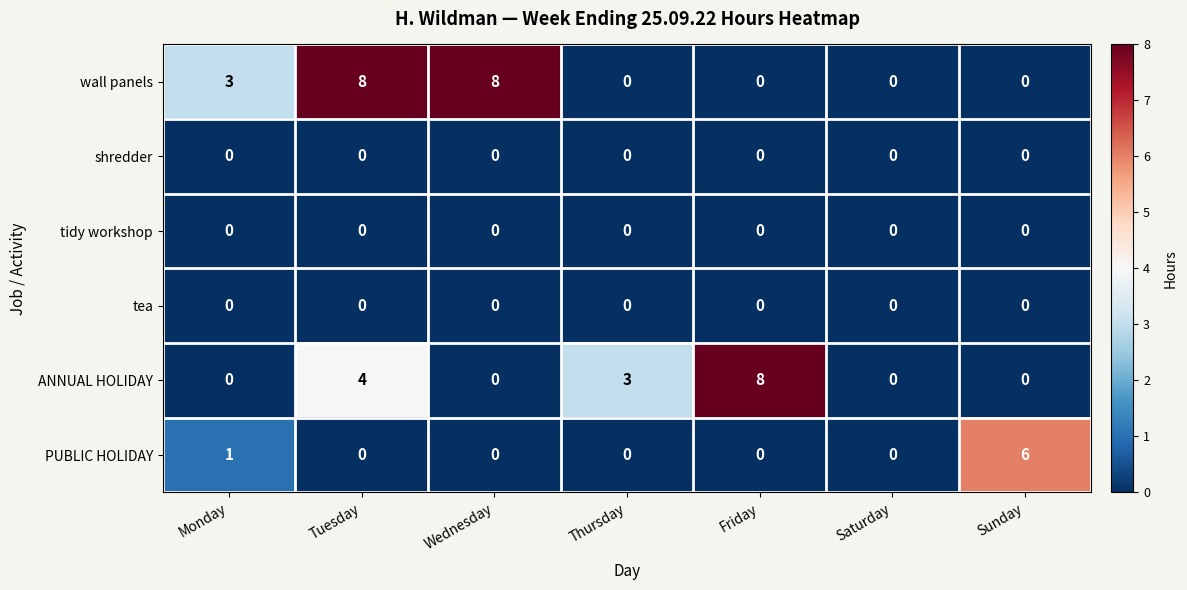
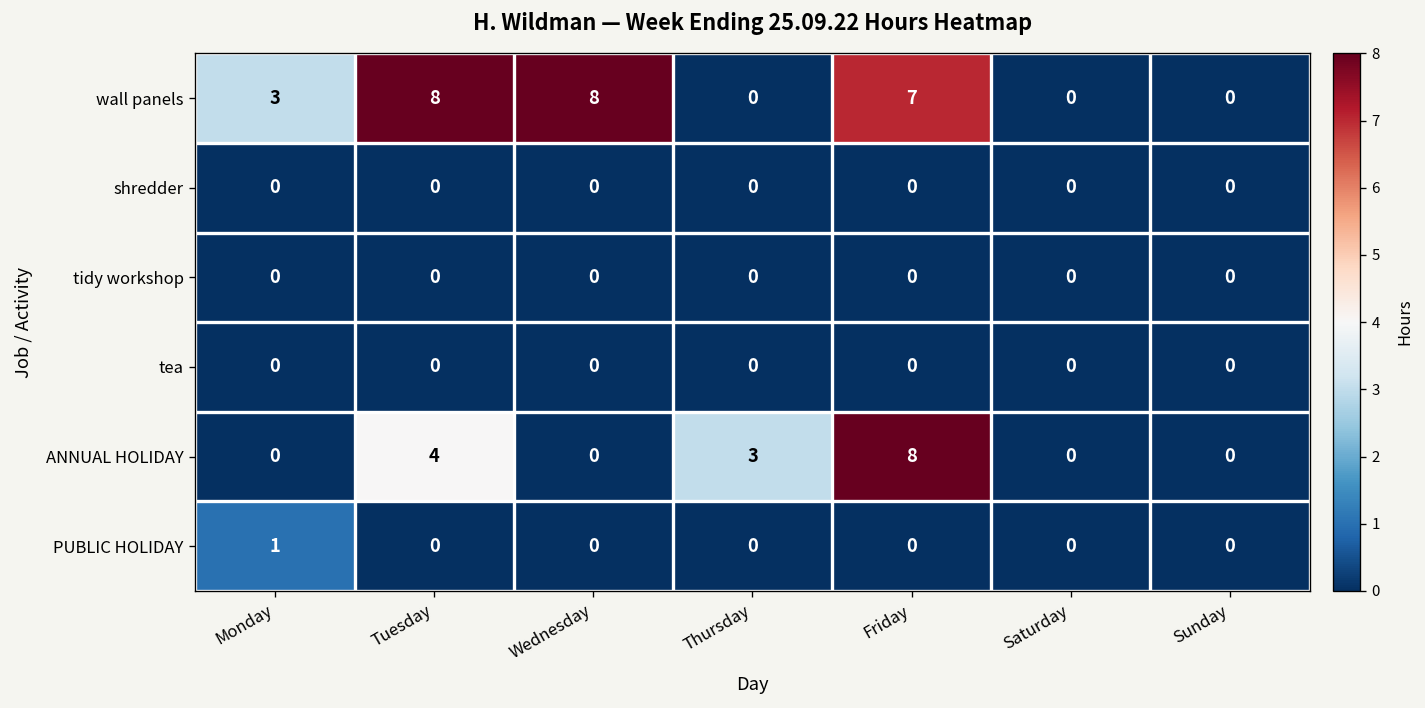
wall panels, Friday: 0 -> 7
PUBLIC HOLIDAY, Sunday: 6 -> 0
